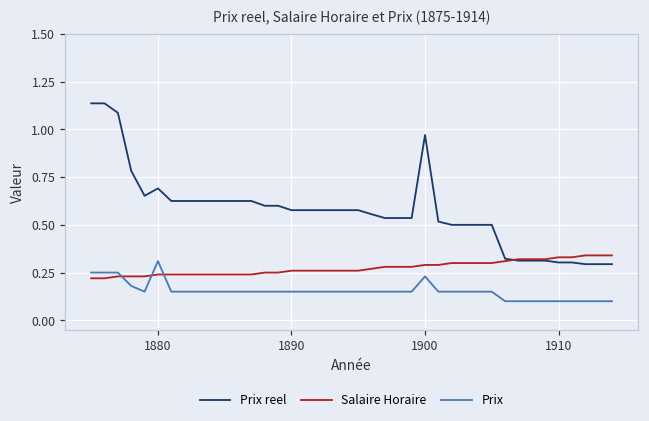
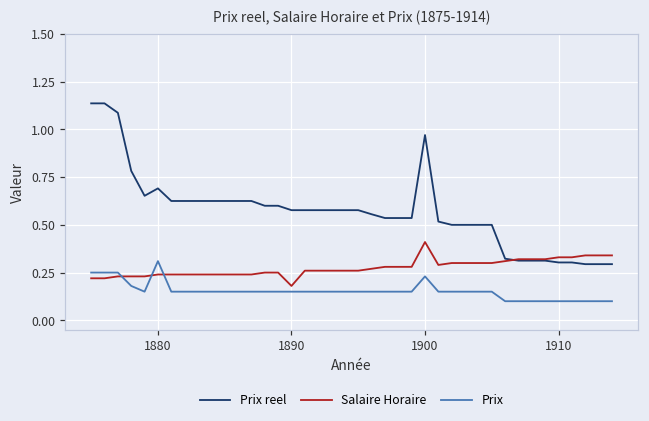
Salaire Horaire, 1890: 0.26 -> 0.18
Salaire Horaire, 1900: 0.29 -> 0.41
